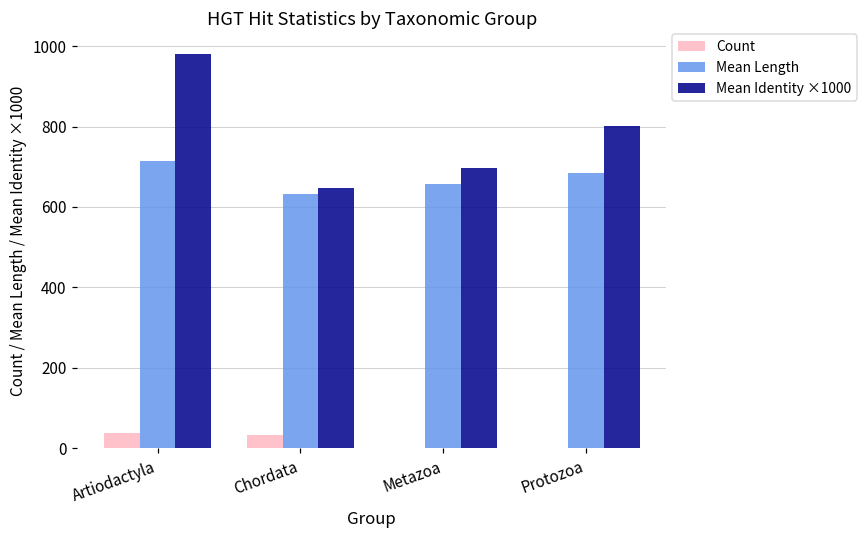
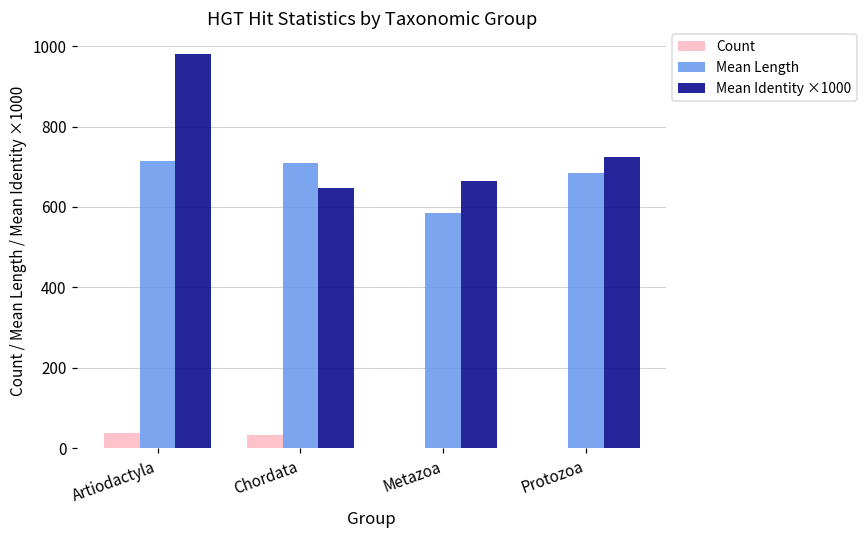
Mean Length, Chordata: 630 -> 710
Mean Length, Metazoa: 660 -> 580
Mean Identity ×1000, Metazoa: 700 -> 670
Mean Identity ×1000, Protozoa: 800 -> 730
